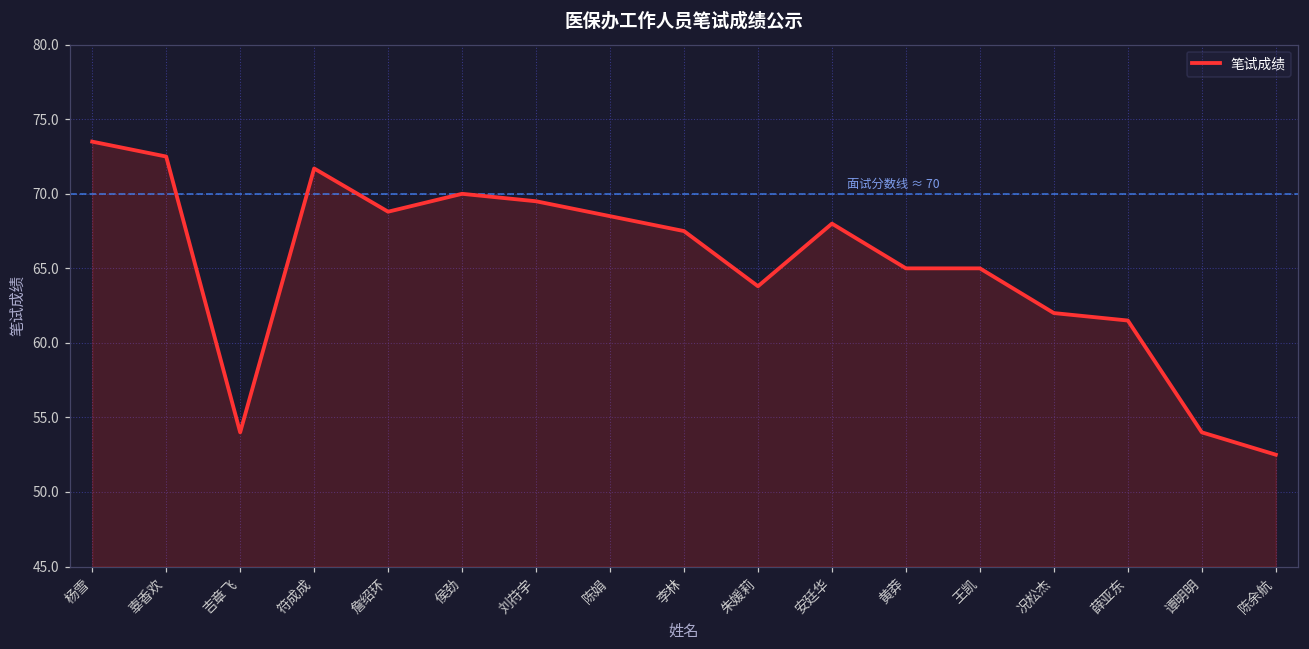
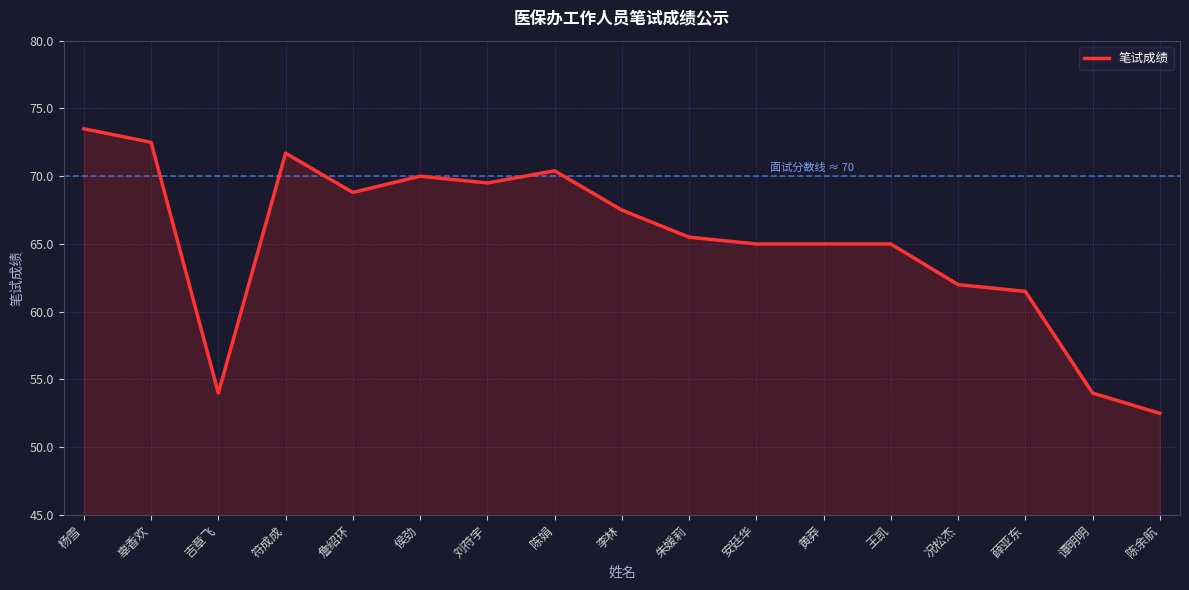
陈娟: 68.5 -> 70.4
朱媛莉: 63.8 -> 65.5
安廷华: 68 -> 65
